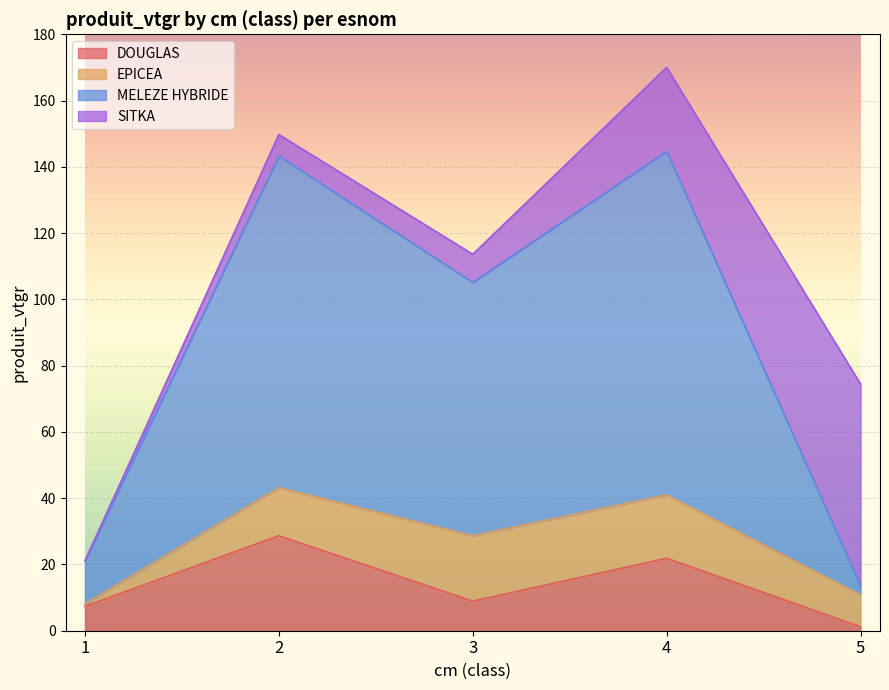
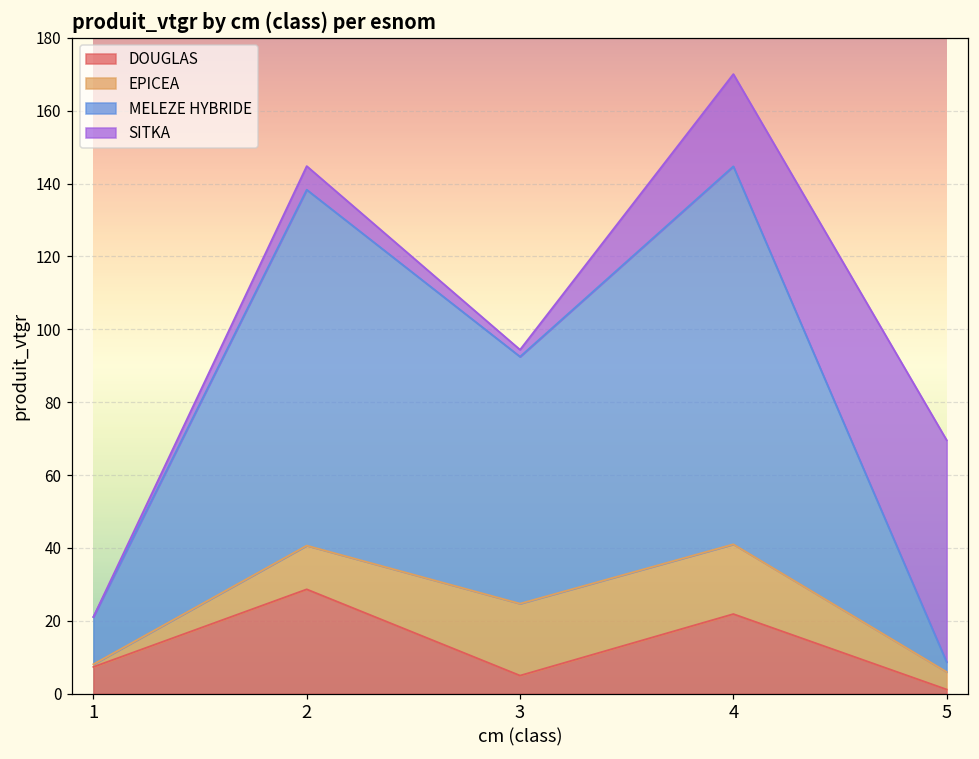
EPICEA, 2: 15 -> 12
MELEZE HYBRIDE, 2: 100 -> 98
DOUGLAS, 3: 9 -> 5
MELEZE HYBRIDE, 3: 76 -> 68
SITKA, 3: 9 -> 2
EPICEA, 5: 10 -> 5
